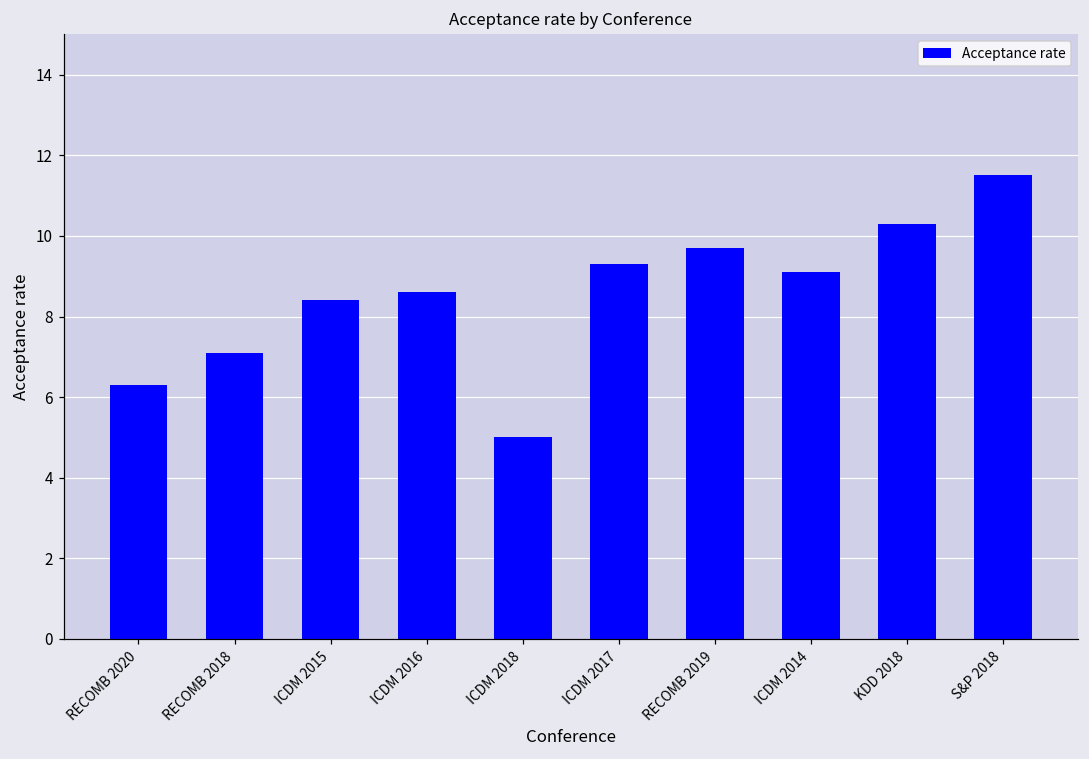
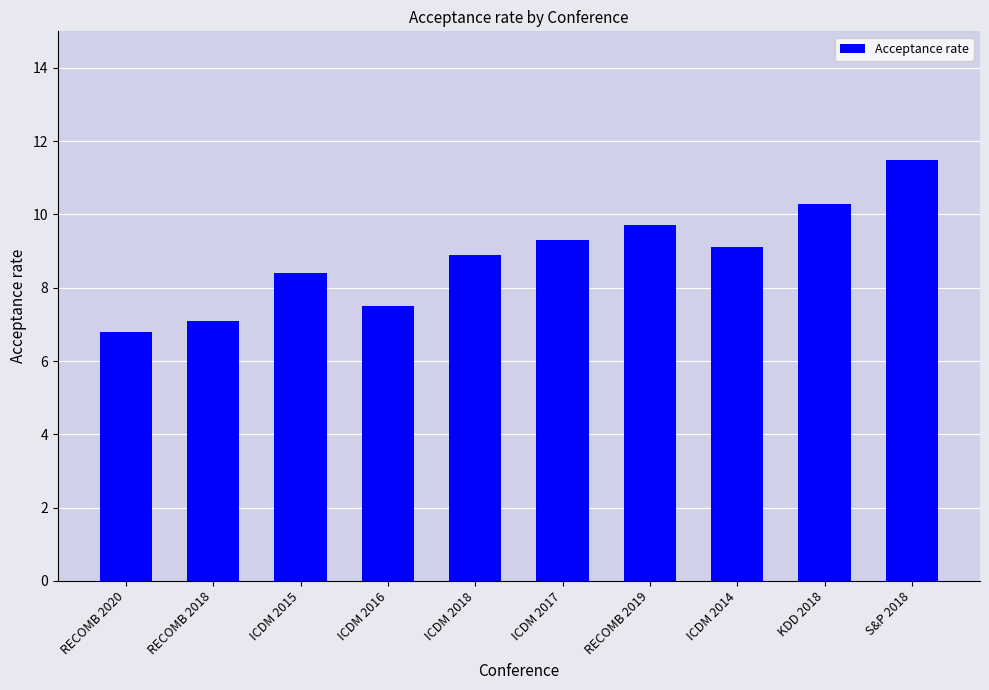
RECOMB 2020: 6.3 -> 6.8
ICDM 2016: 8.6 -> 7.5
ICDM 2018: 5.0 -> 8.9
